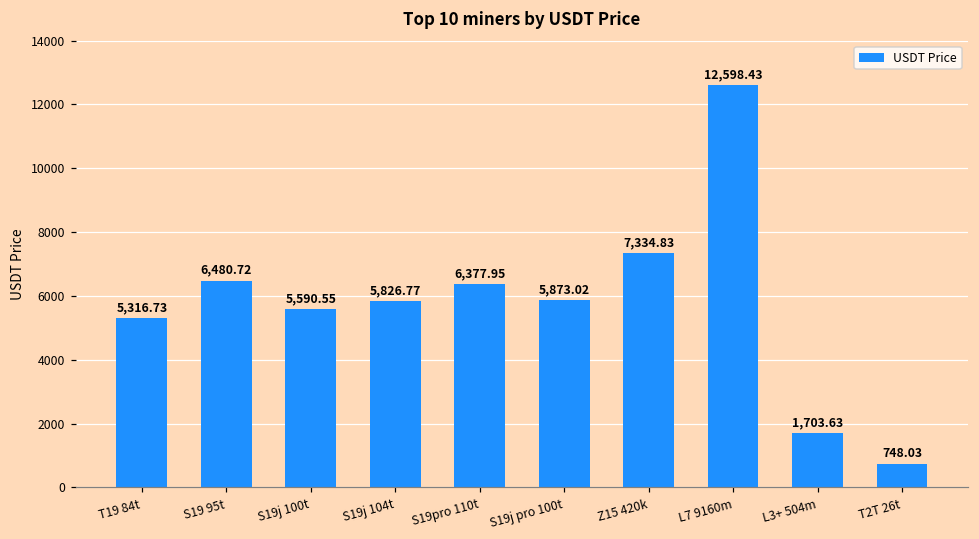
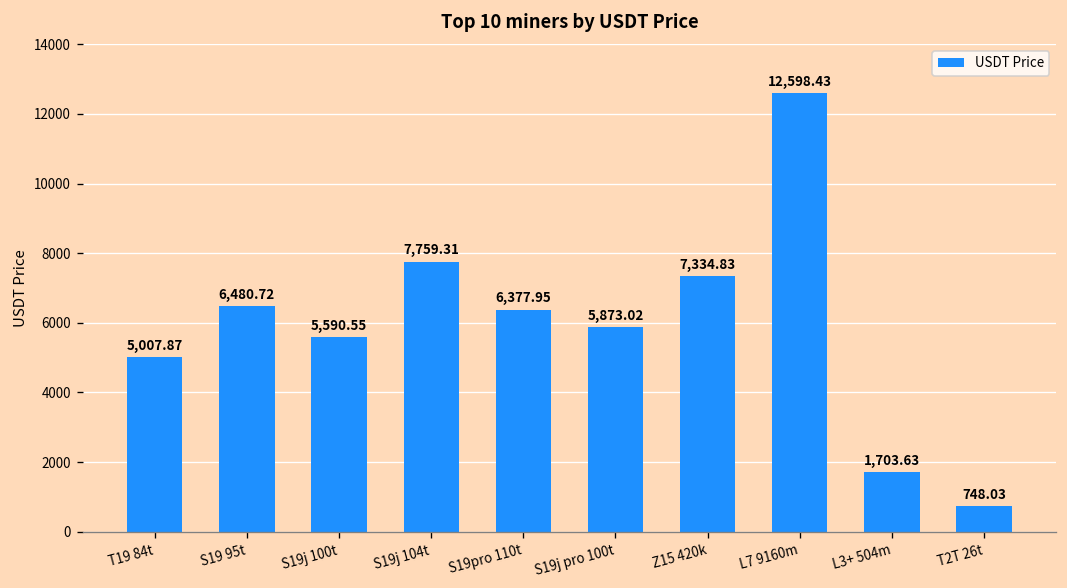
T19 84t: 5,316.73 -> 5,007.87
S19j 104t: 5,826.77 -> 7,759.31
